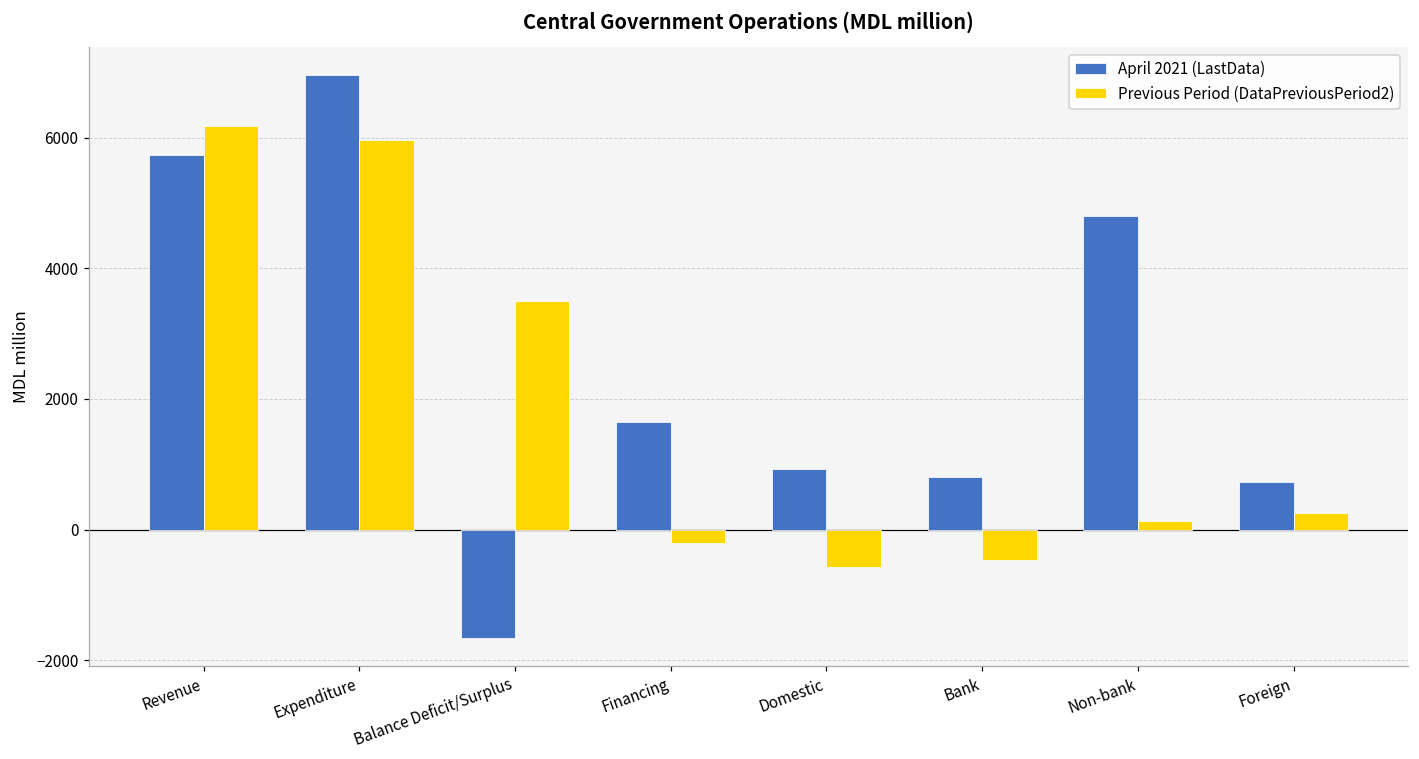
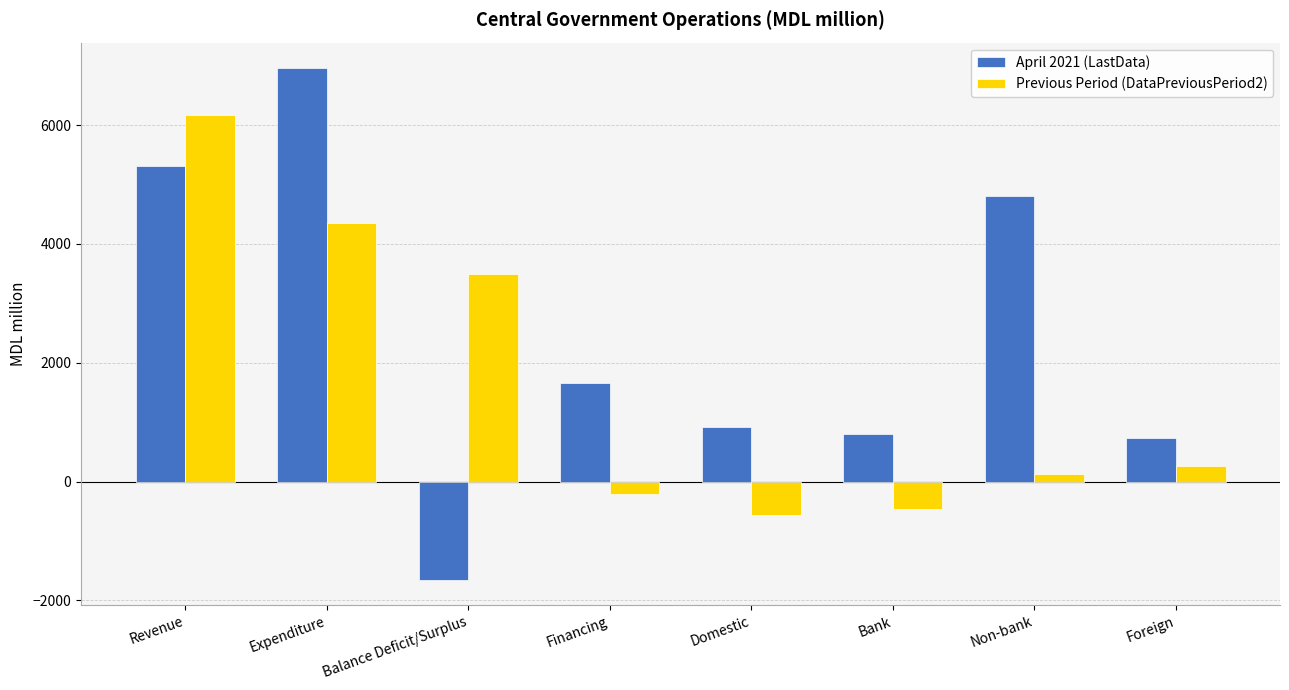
April 2021 (LastData), Revenue: 5700 -> 5300
Previous Period (DataPreviousPeriod2), Expenditure: 6000 -> 4400
